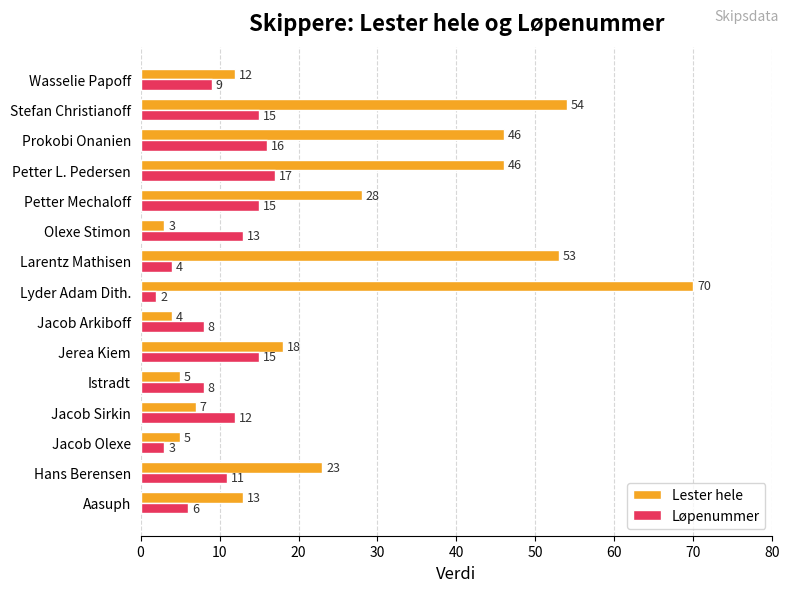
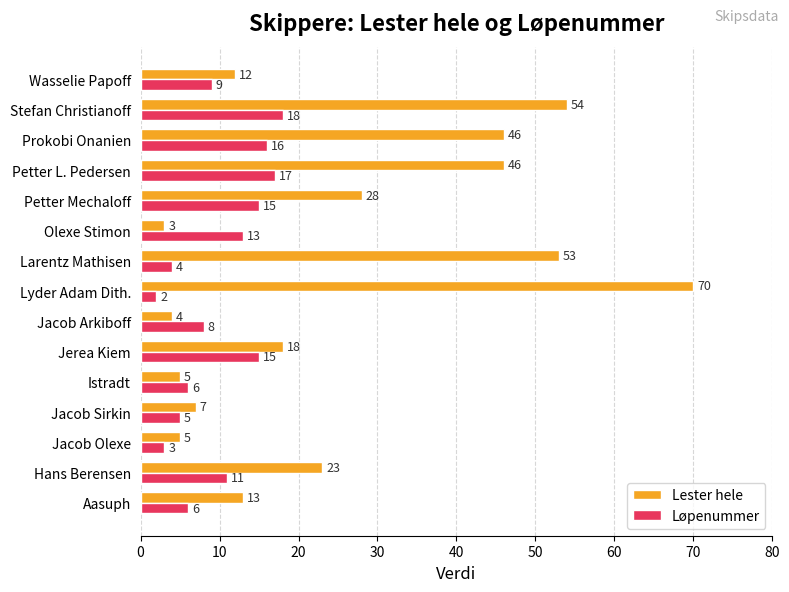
Løpenummer, Stefan Christianoff: 15 -> 18
Løpenummer, Istradt: 8 -> 6
Løpenummer, Jacob Sirkin: 12 -> 5
